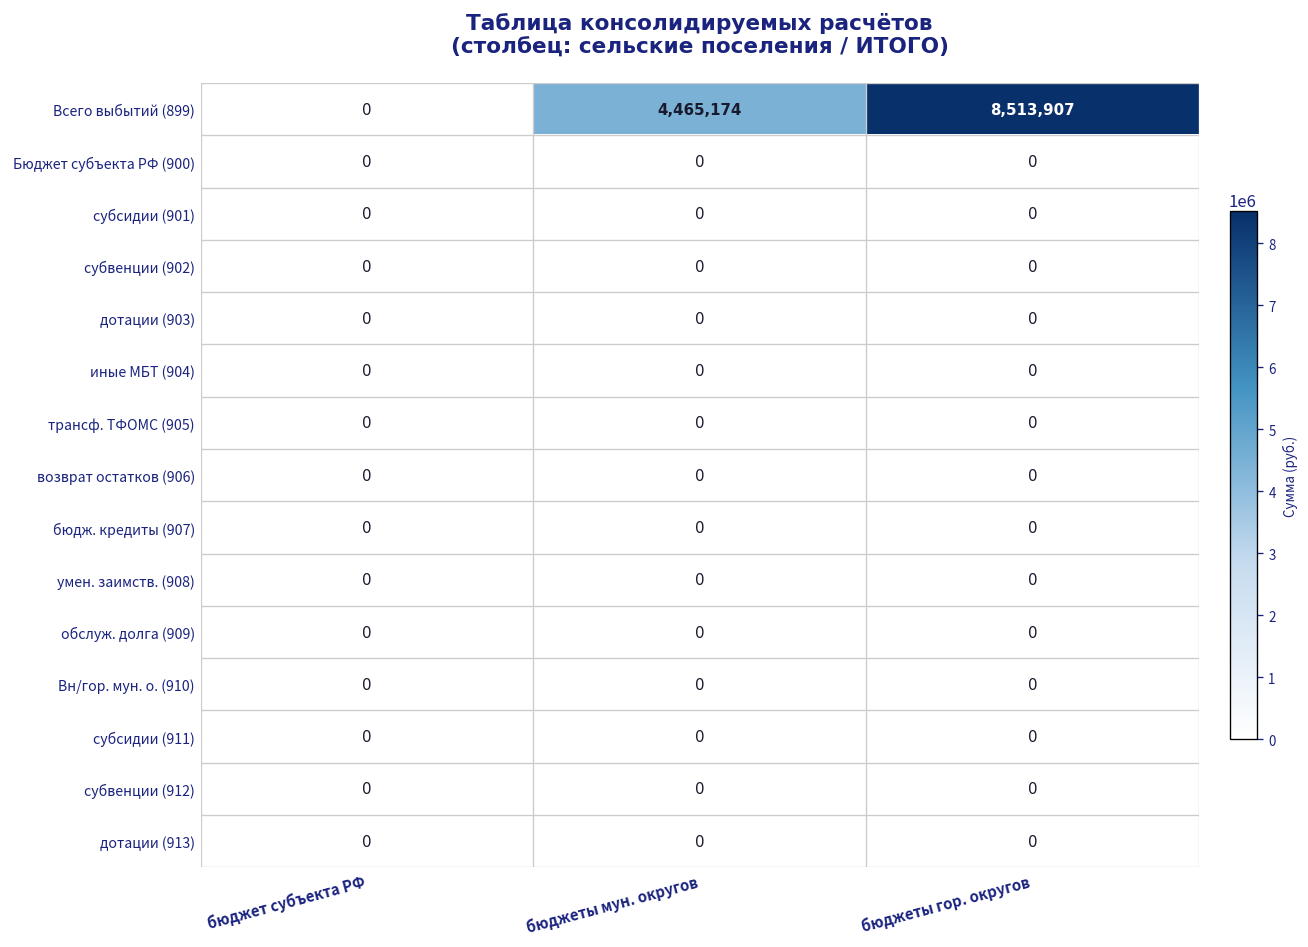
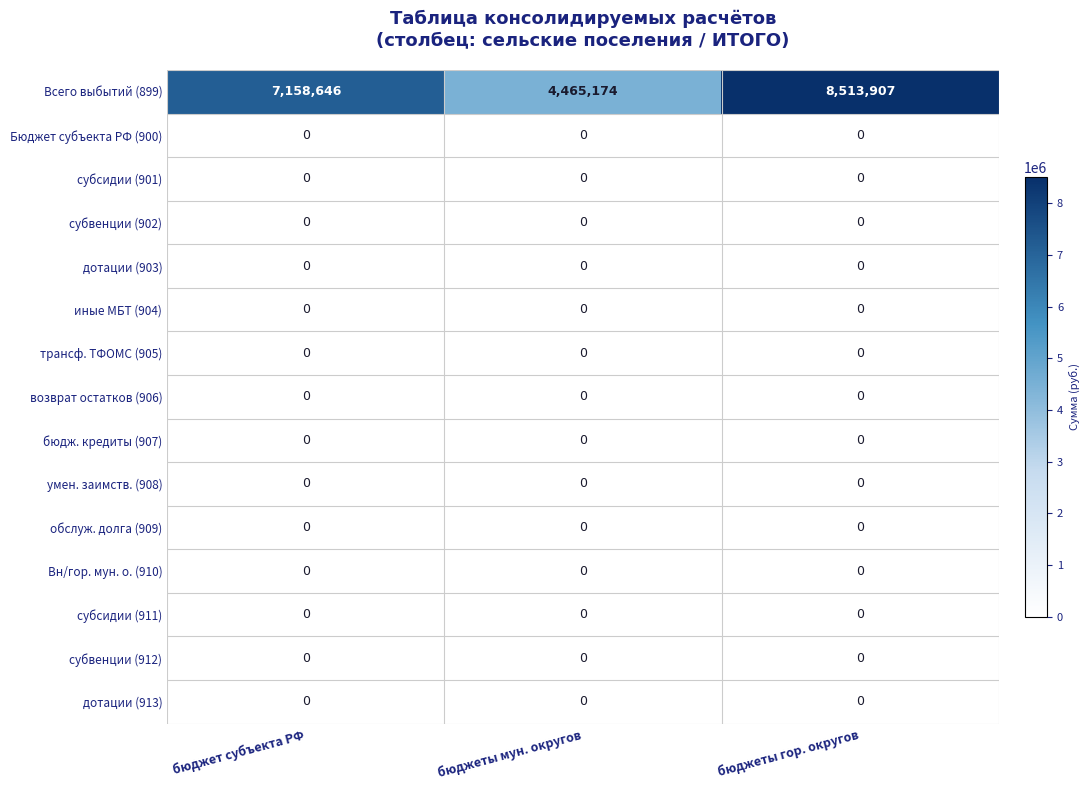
Всего выбытий (899), бюджет субъекта РФ: 0 -> 7,158,646
